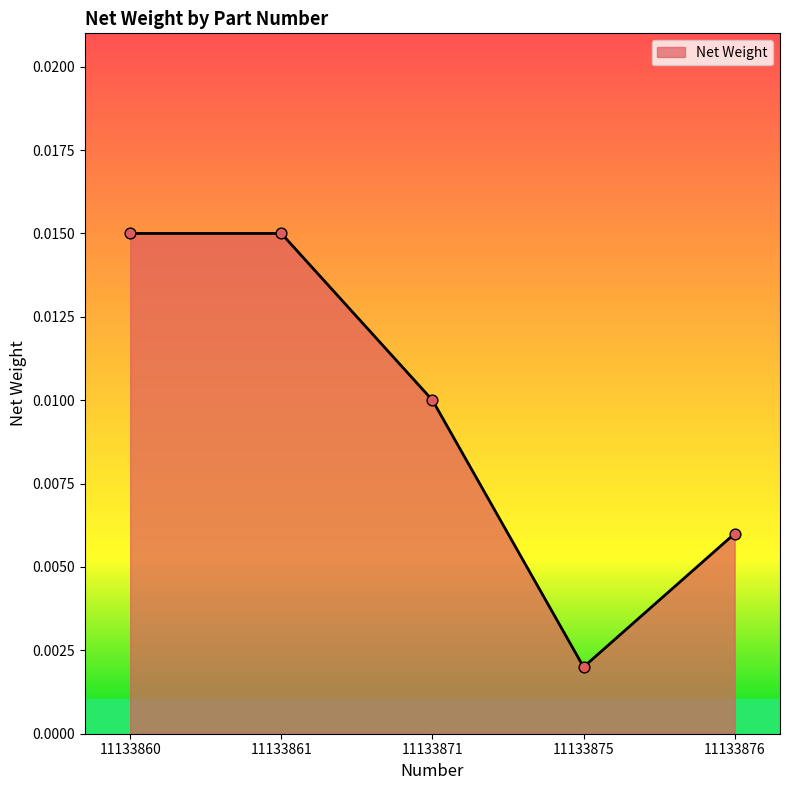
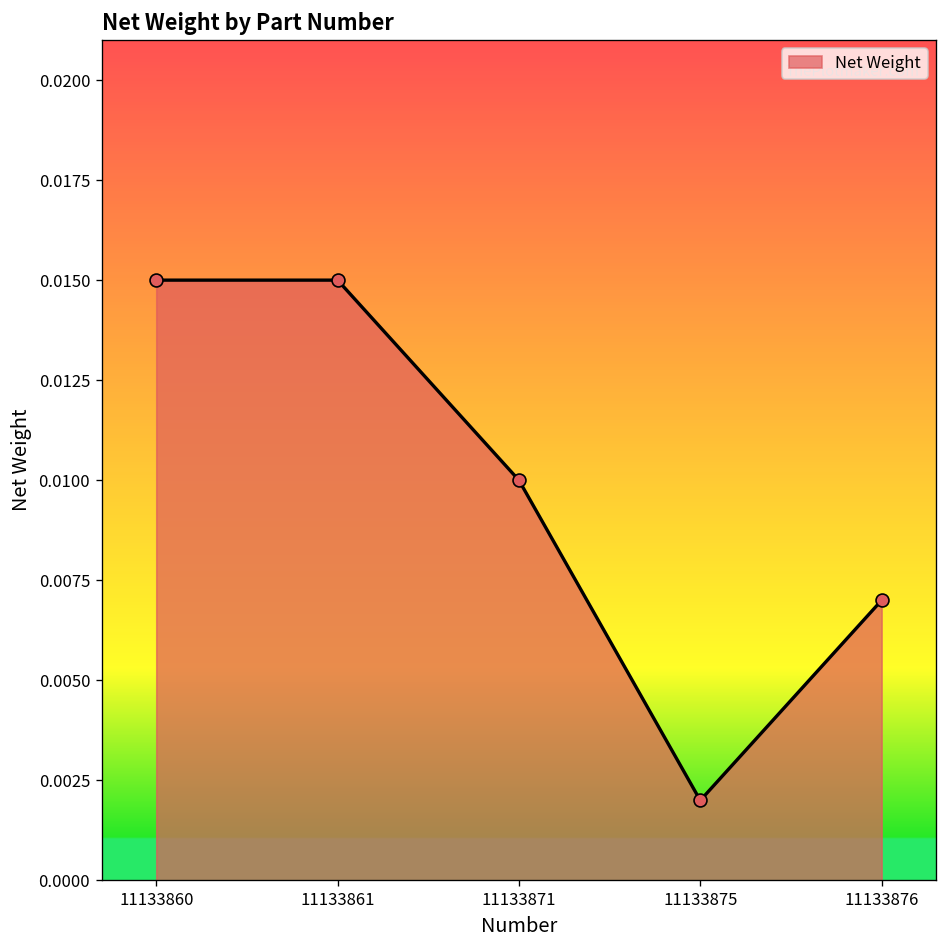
11133876: 0.006 -> 0.007
